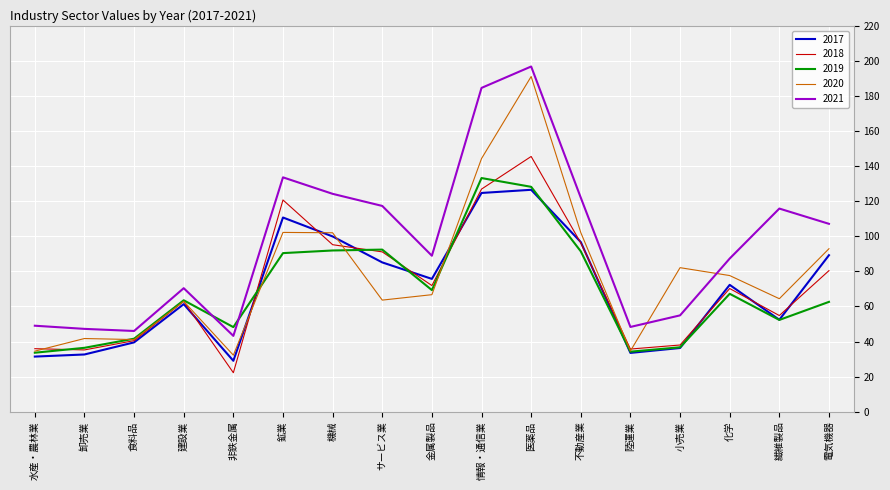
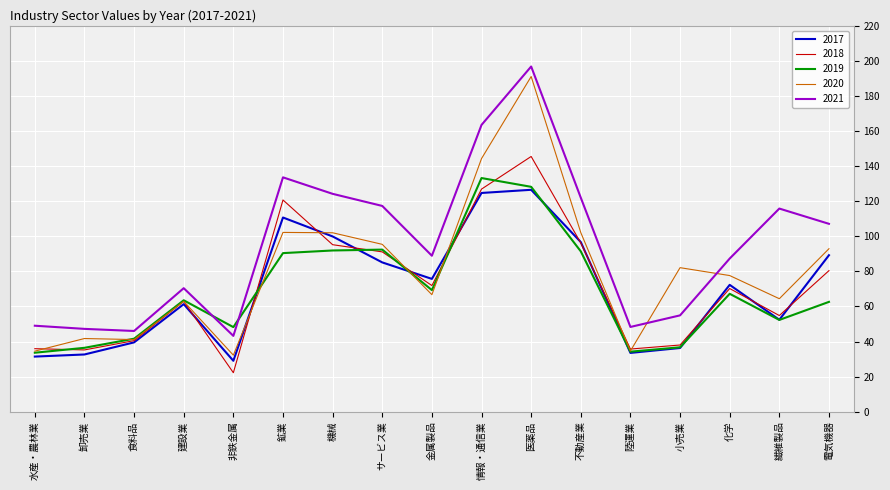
2020, サービス業: 64 -> 95
2021, 情報・通信業: 185 -> 164
